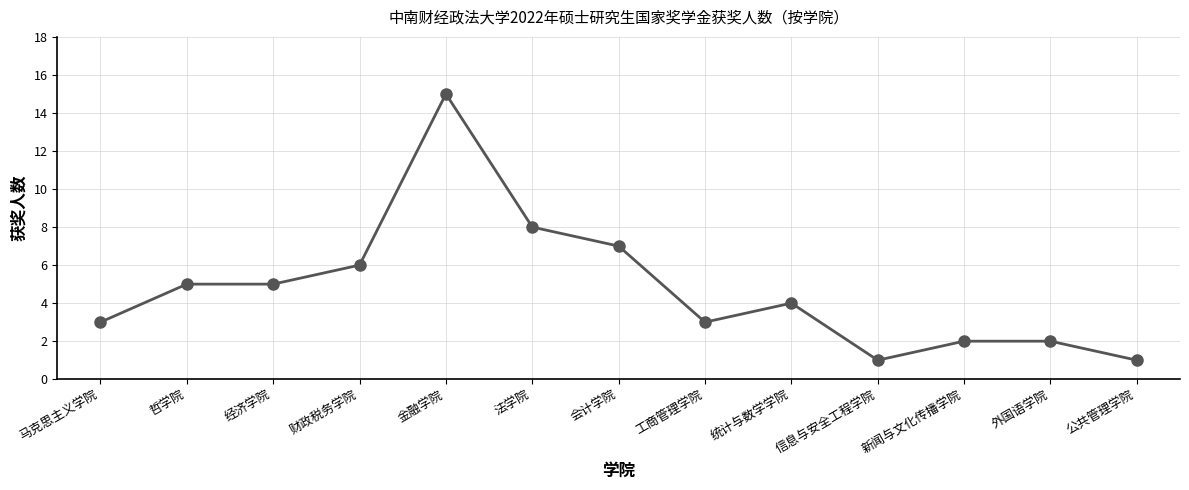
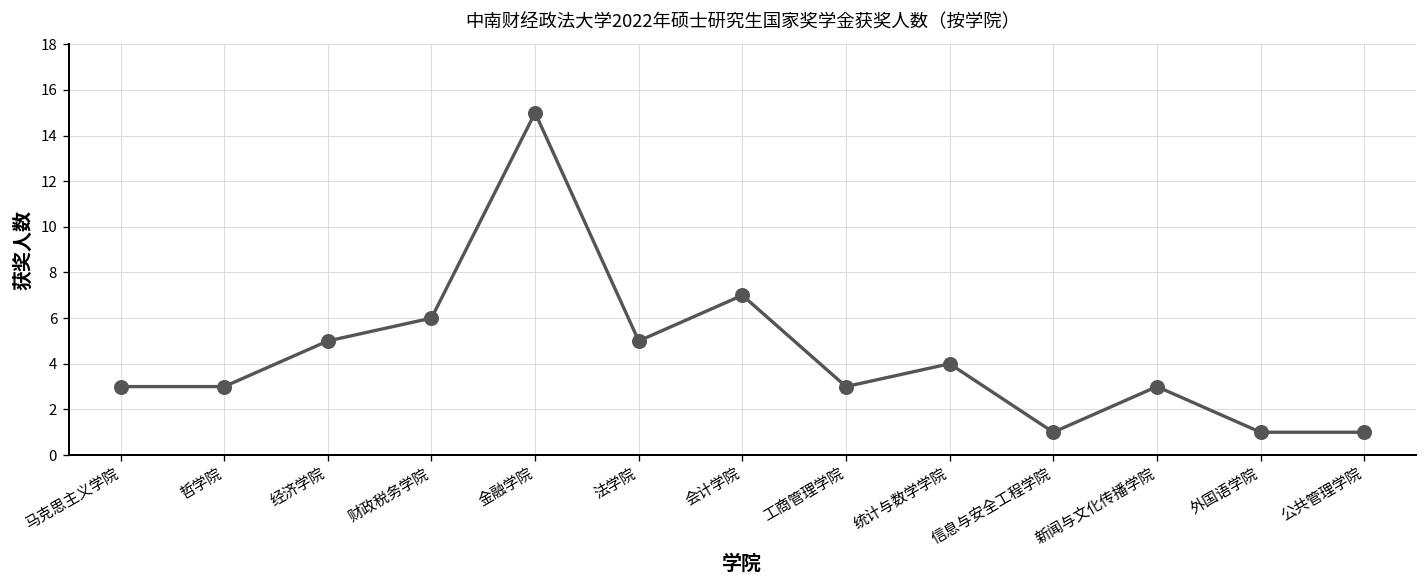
哲学院: 5 -> 3
法学院: 8 -> 5
新闻与文化传播学院: 2 -> 3
外国语学院: 2 -> 1
